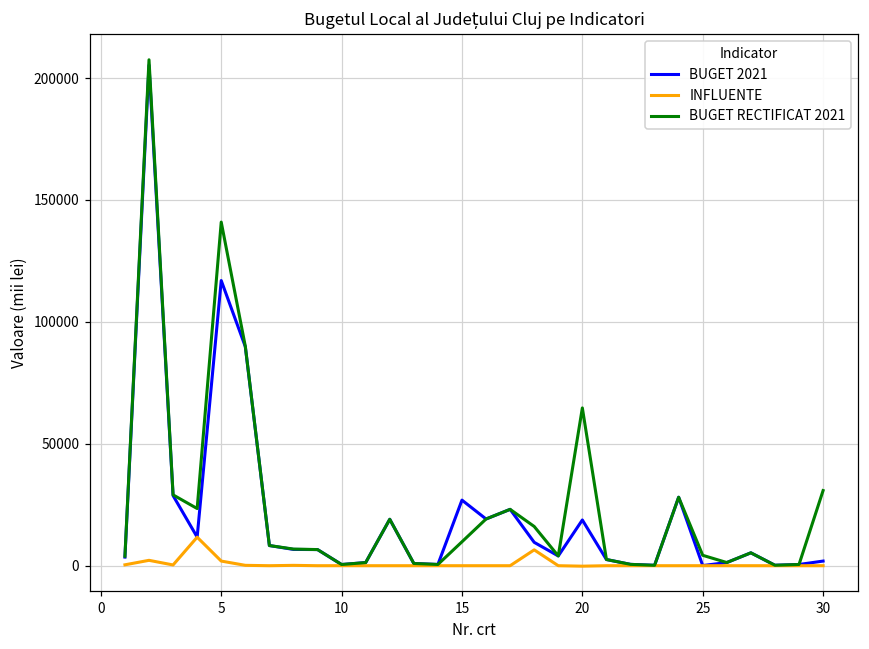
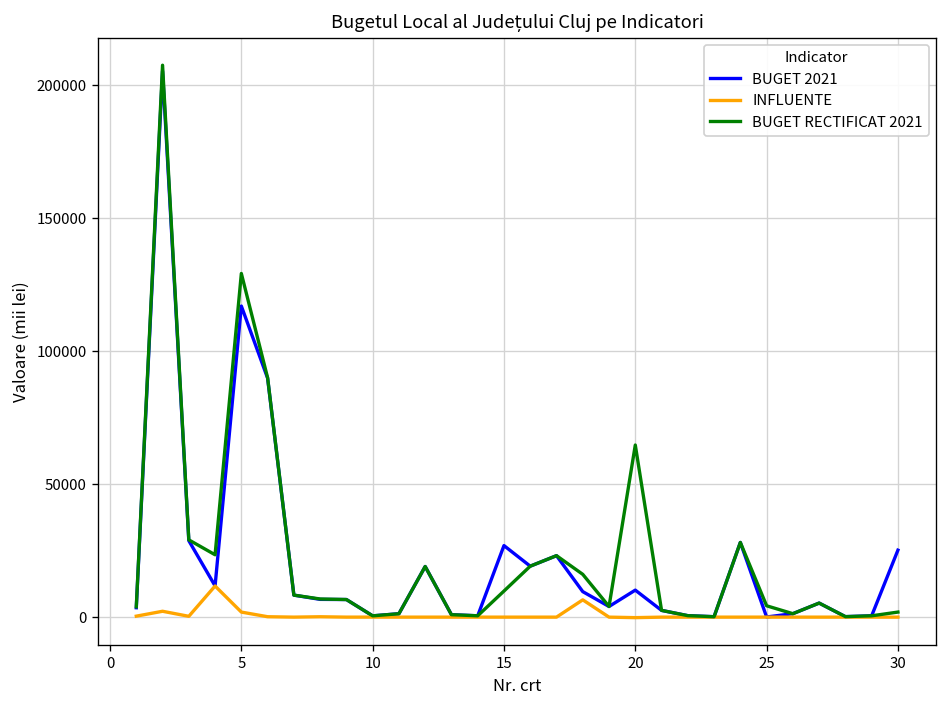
BUGET RECTIFICAT 2021, 5: 141000 -> 129000
BUGET 2021, 20: 19000 -> 10000
BUGET 2021, 30: 2000 -> 25000
BUGET RECTIFICAT 2021, 30: 31000 -> 2000
